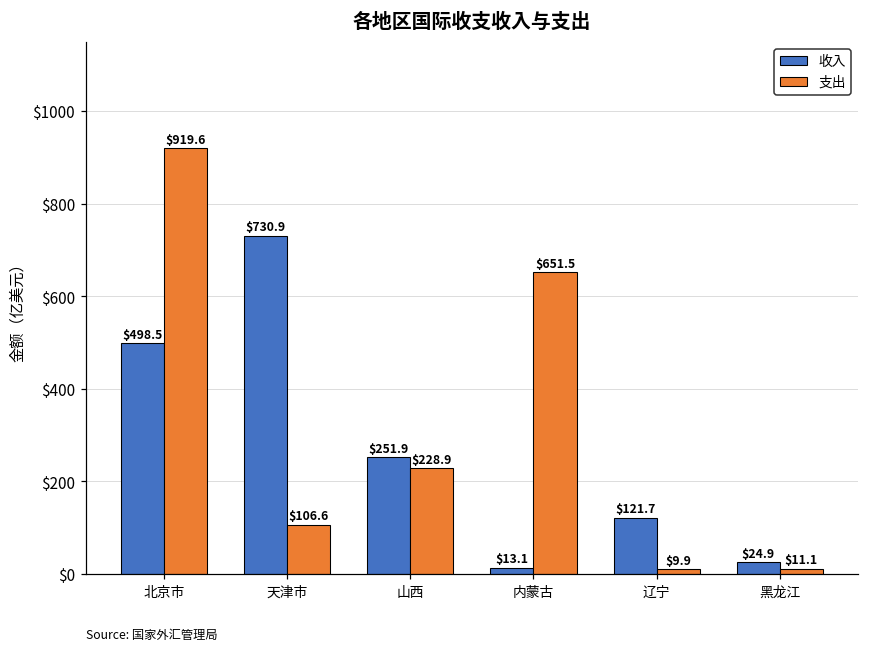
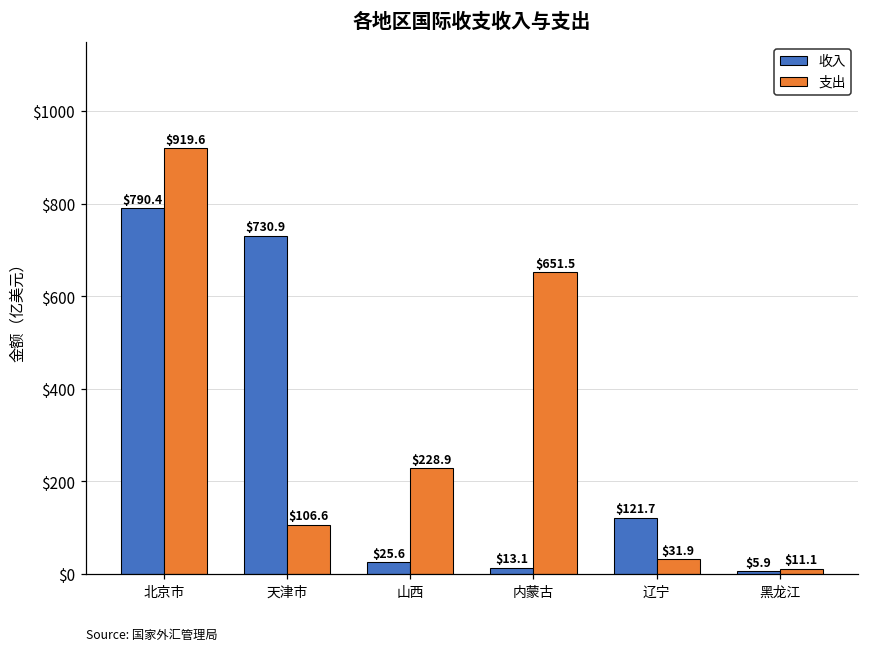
收入, 北京市: $498.5 -> $790.4
收入, 山西: $251.9 -> $25.6
支出, 辽宁: $9.9 -> $31.9
收入, 黑龙江: $24.9 -> $5.9
